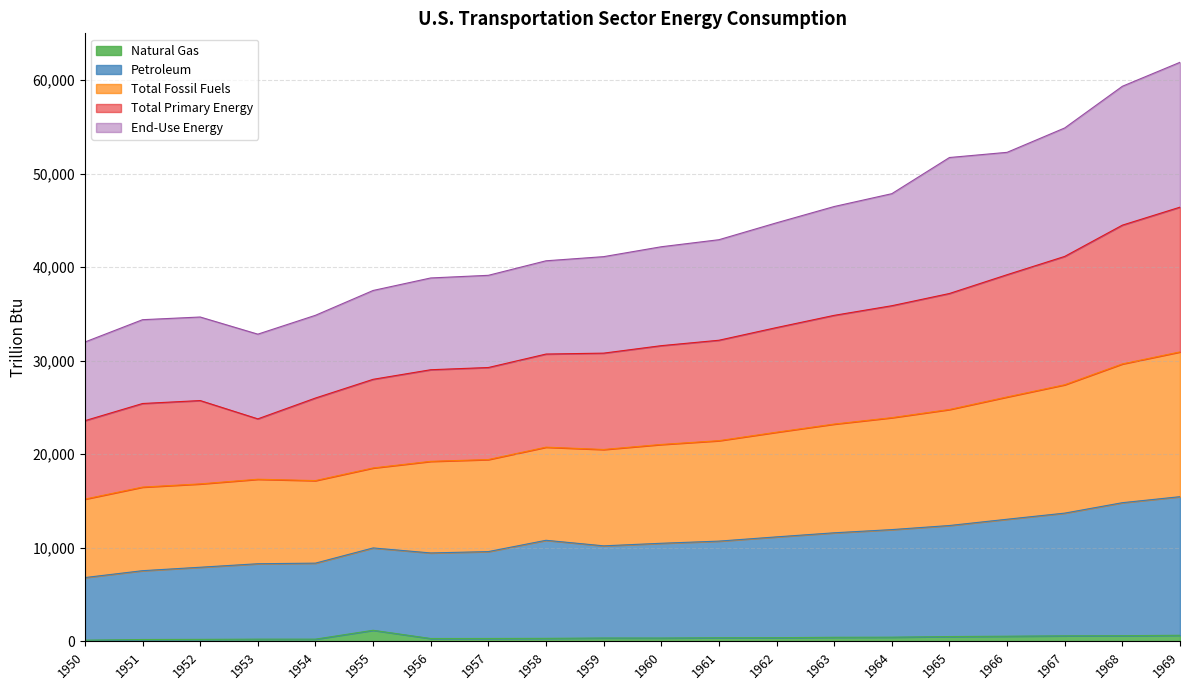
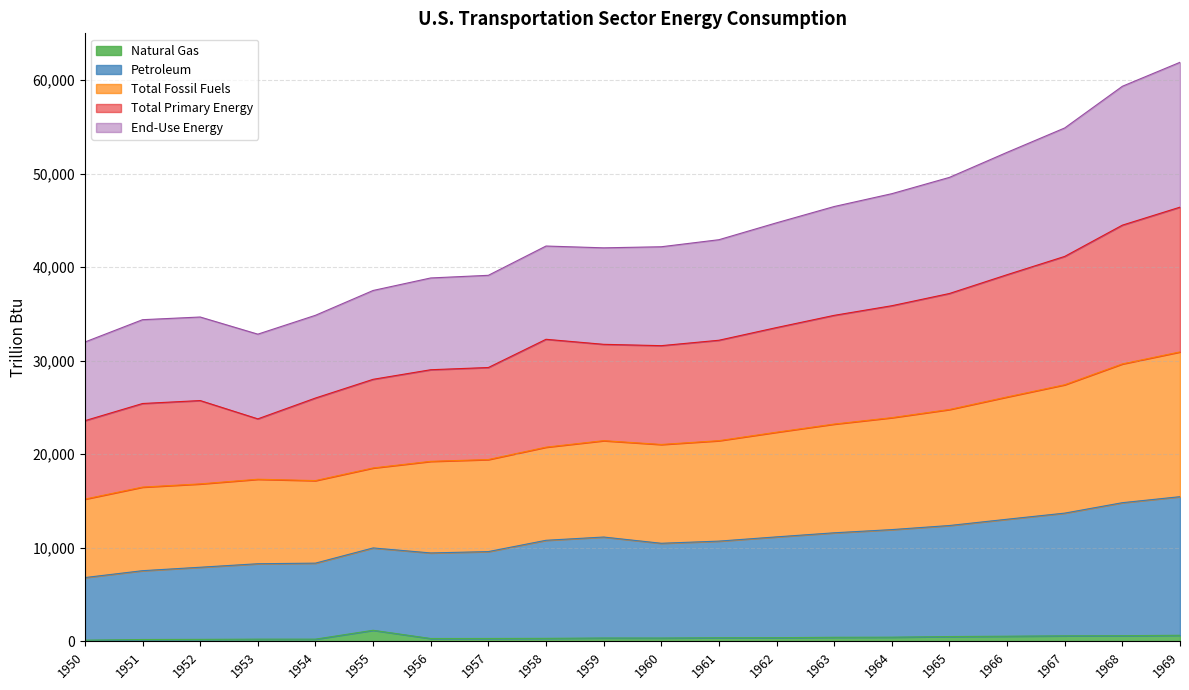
Total Primary Energy, 1958: 10,000 -> 12,000
Petroleum, 1959: 10,000 -> 11,000
End-Use Energy, 1965: 15,000 -> 12,000
